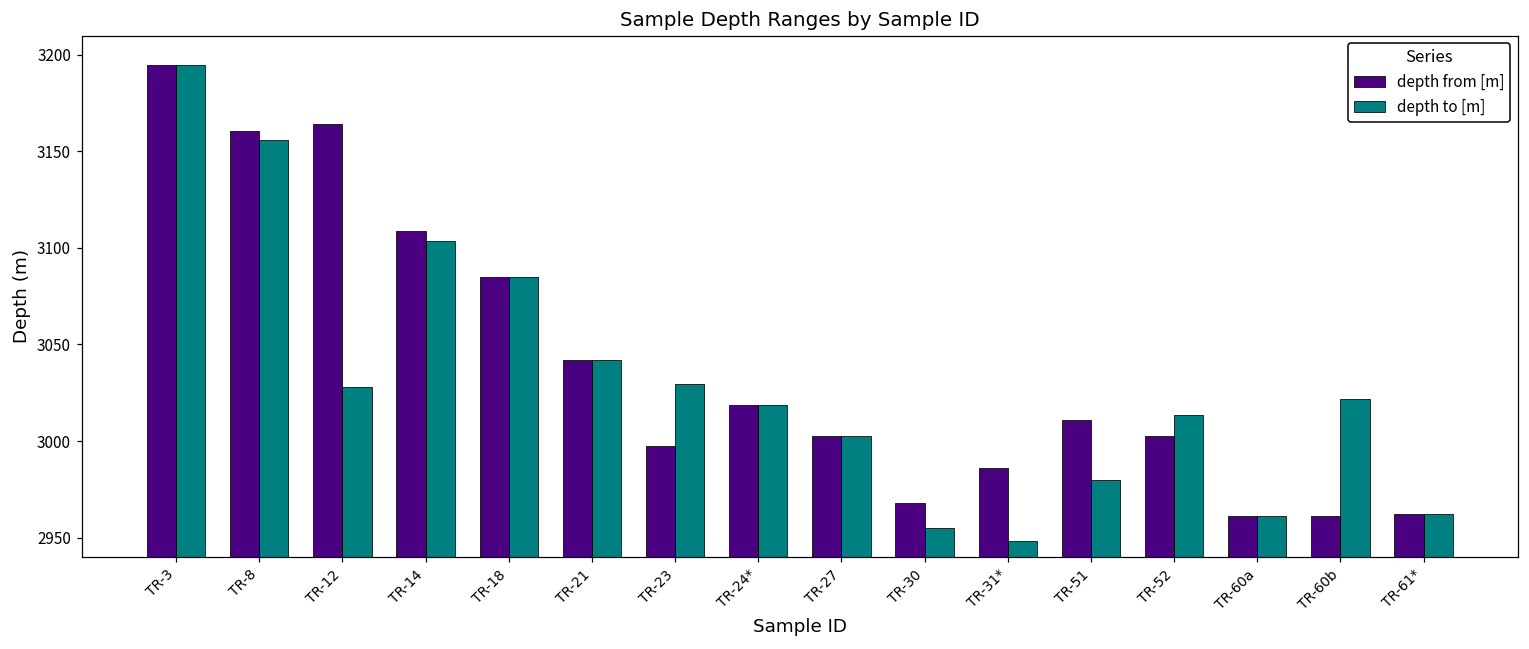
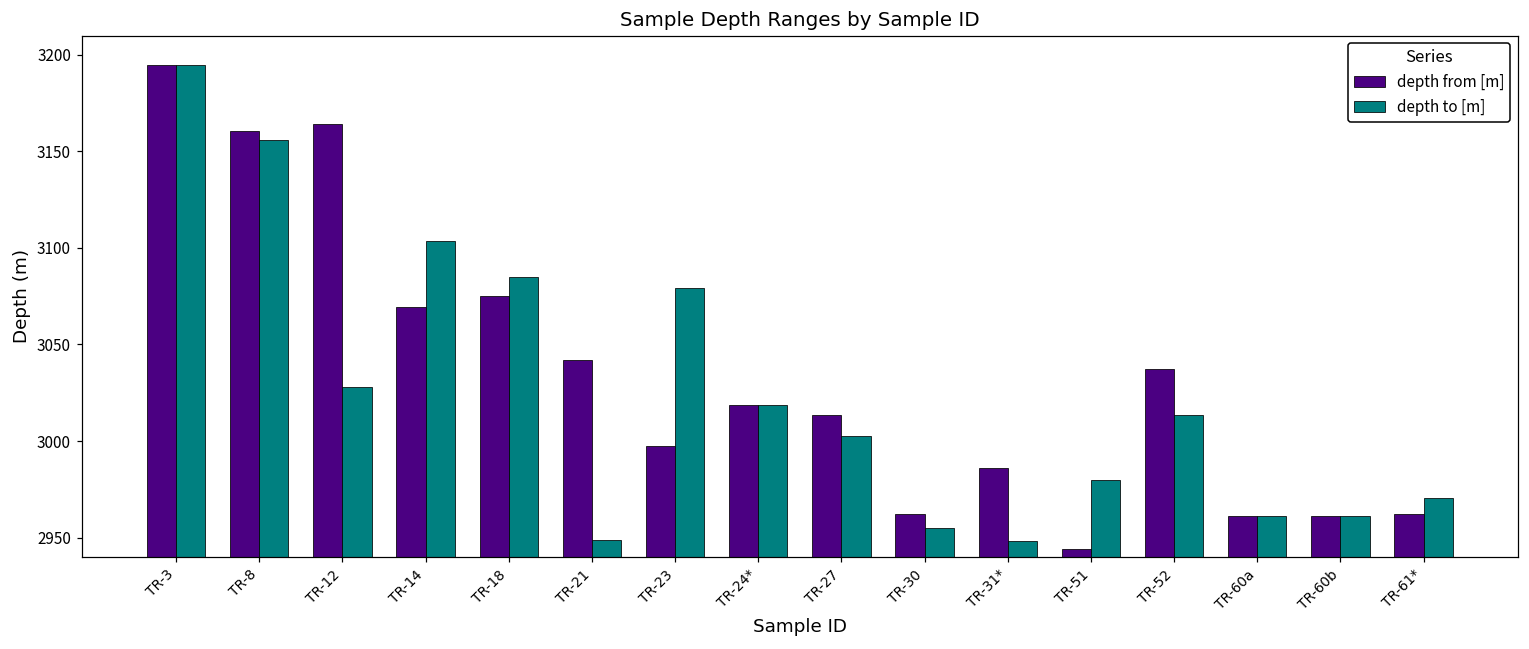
depth from [m], TR-14: 3109 -> 3069
depth from [m], TR-18: 3085 -> 3075
depth to [m], TR-21: 3042 -> 2949
depth to [m], TR-23: 3030 -> 3079
depth from [m], TR-27: 3002 -> 3014
depth from [m], TR-30: 2968 -> 2962
depth from [m], TR-51: 3011 -> 2944
depth from [m], TR-52: 3002 -> 3038
depth to [m], TR-60b: 3022 -> 2961
depth to [m], TR-61*: 2962 -> 2971
